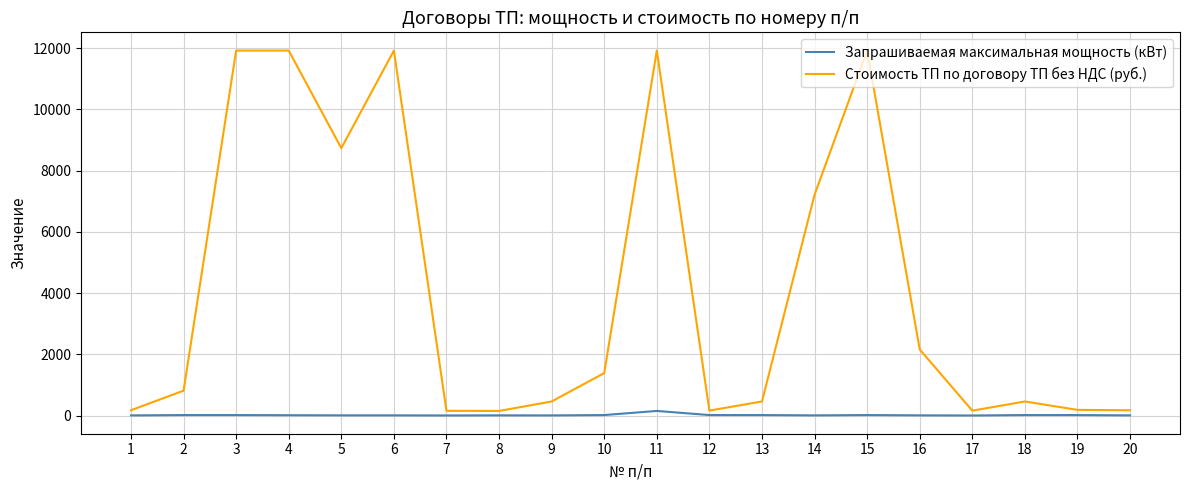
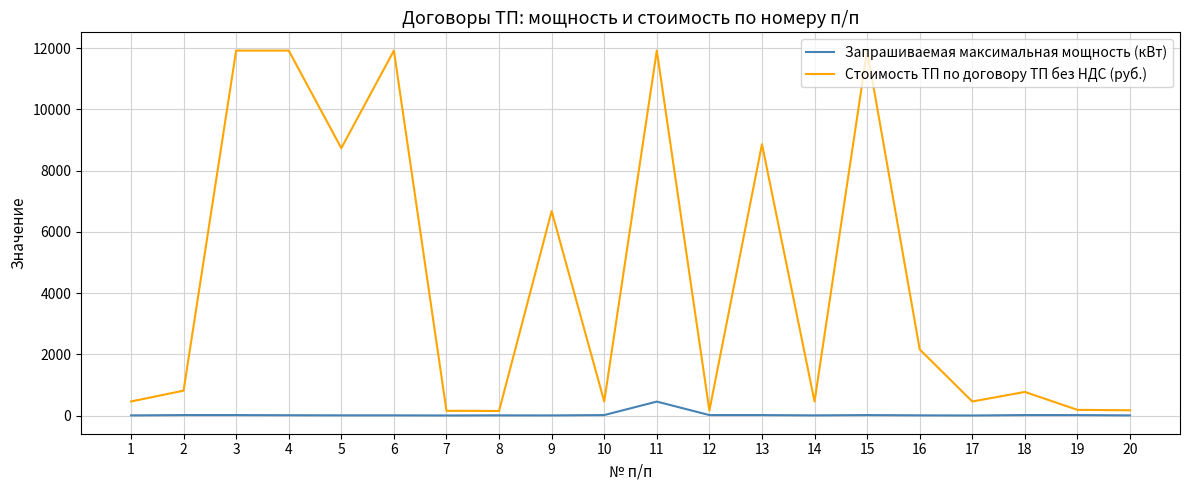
Стоимость ТП по договору ТП без НДС (руб.), 1: 200 -> 500
Стоимость ТП по договору ТП без НДС (руб.), 9: 500 -> 6700
Стоимость ТП по договору ТП без НДС (руб.), 10: 1400 -> 500
Запрашиваемая максимальная мощность (кВт), 11: 200 -> 500
Стоимость ТП по договору ТП без НДС (руб.), 13: 500 -> 8900
Стоимость ТП по договору ТП без НДС (руб.), 14: 7200 -> 500
Стоимость ТП по договору ТП без НДС (руб.), 17: 200 -> 500
Стоимость ТП по договору ТП без НДС (руб.), 18: 500 -> 800
